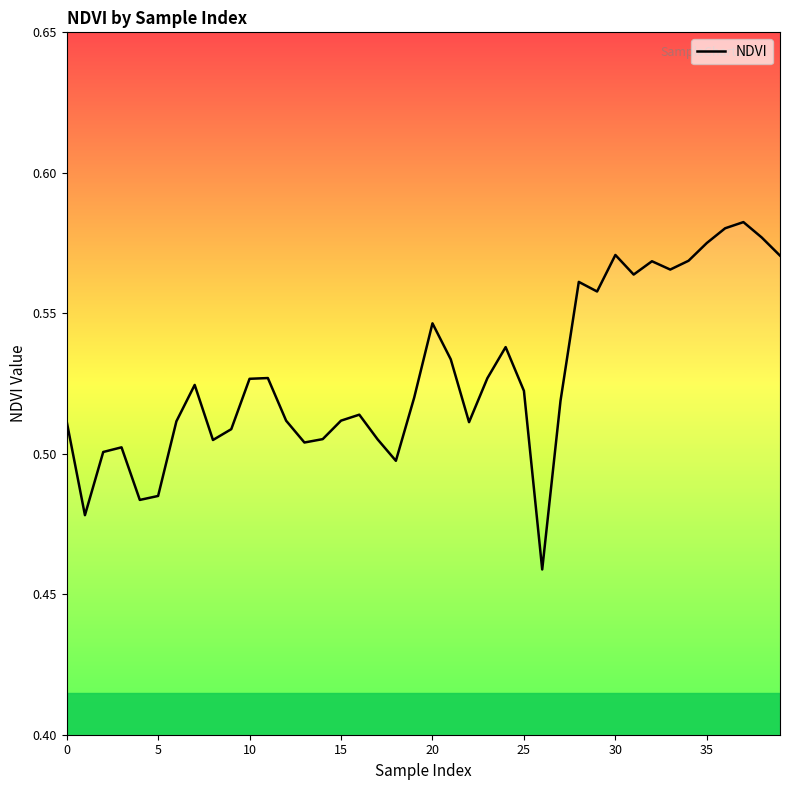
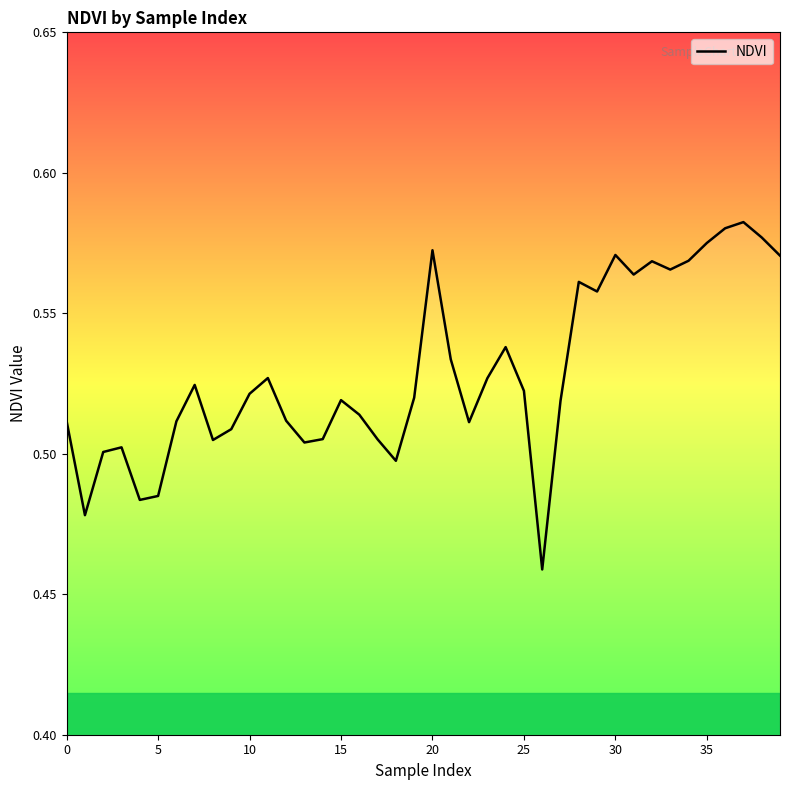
10: 0.527 -> 0.521
15: 0.512 -> 0.519
20: 0.546 -> 0.572
